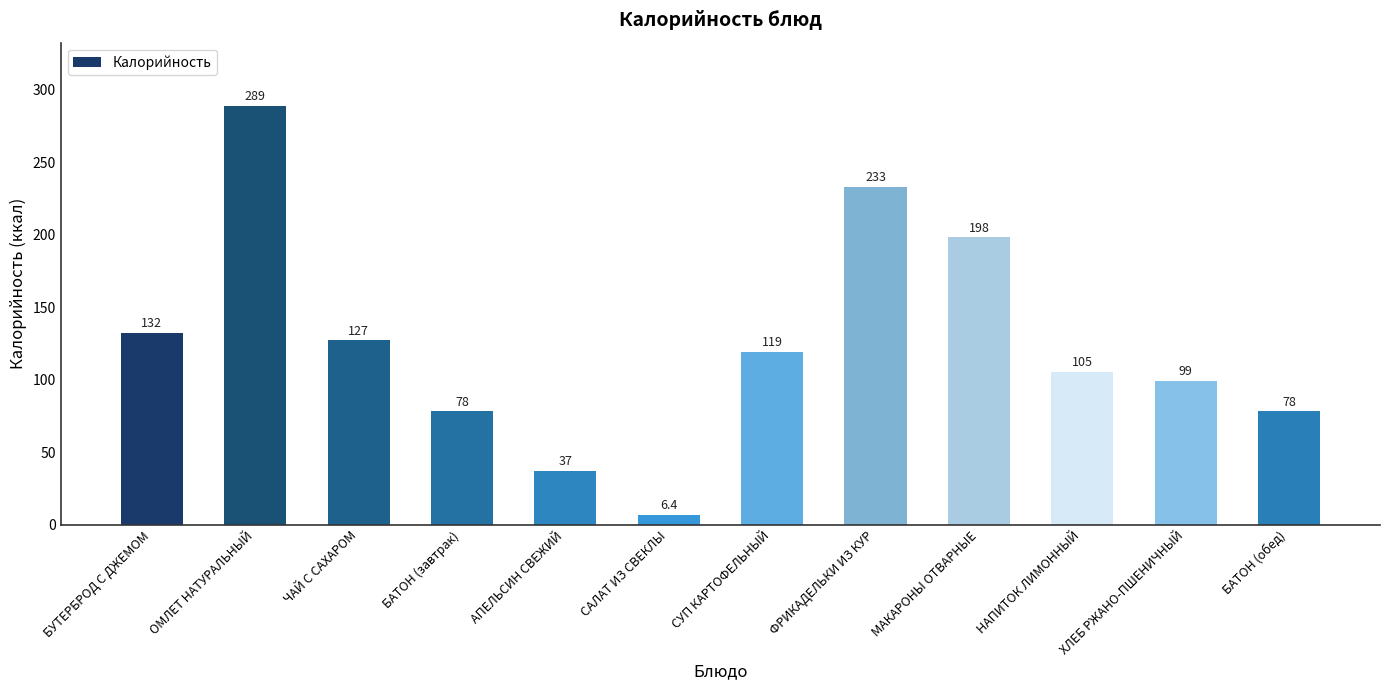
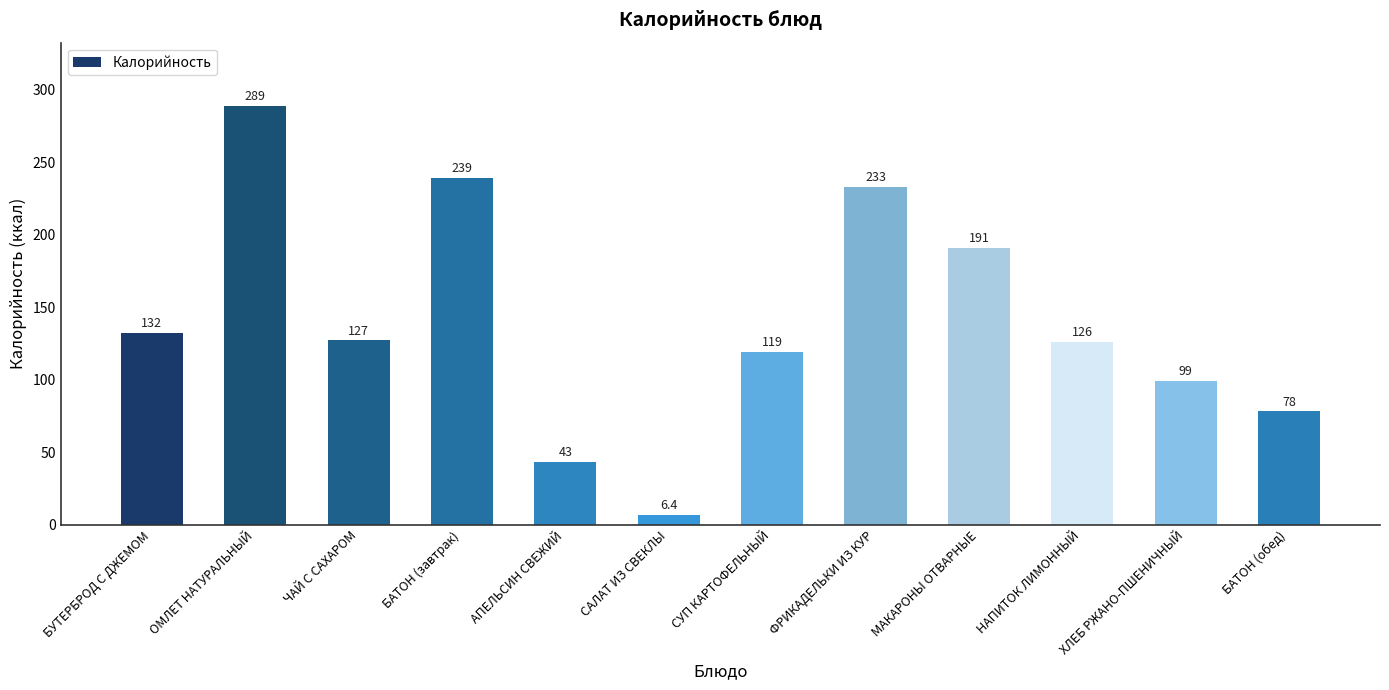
БАТОН (завтрак): 78 -> 239
АПЕЛЬСИН СВЕЖИЙ: 37 -> 43
МАКАРОНЫ ОТВАРНЫЕ: 198 -> 191
НАПИТОК ЛИМОННЫЙ: 105 -> 126
